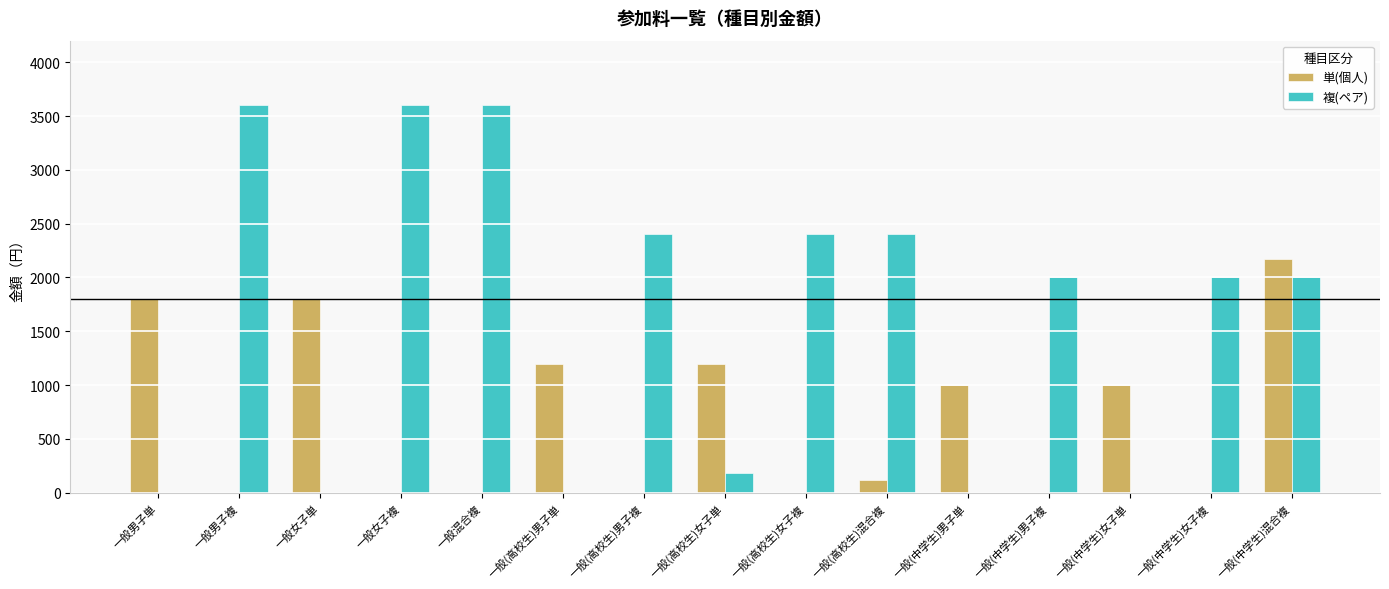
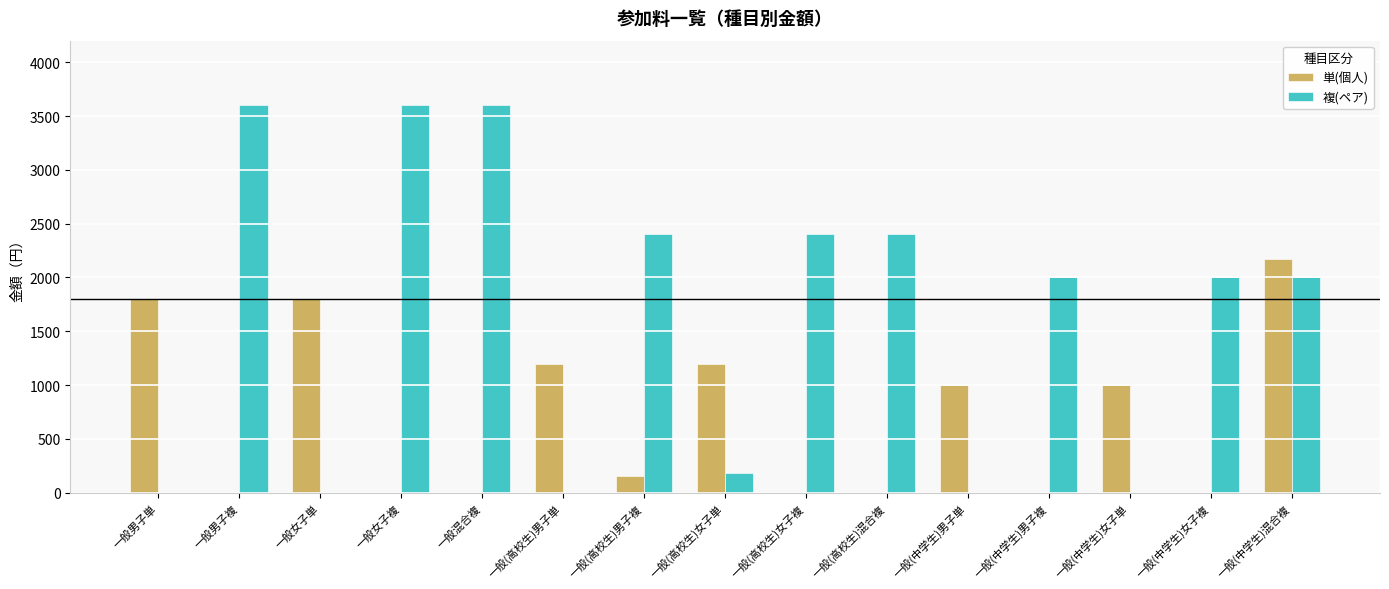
単(個人), 一般(高校生)男子複: 0 -> 160
単(個人), 一般(高校生)混合複: 120 -> 0
